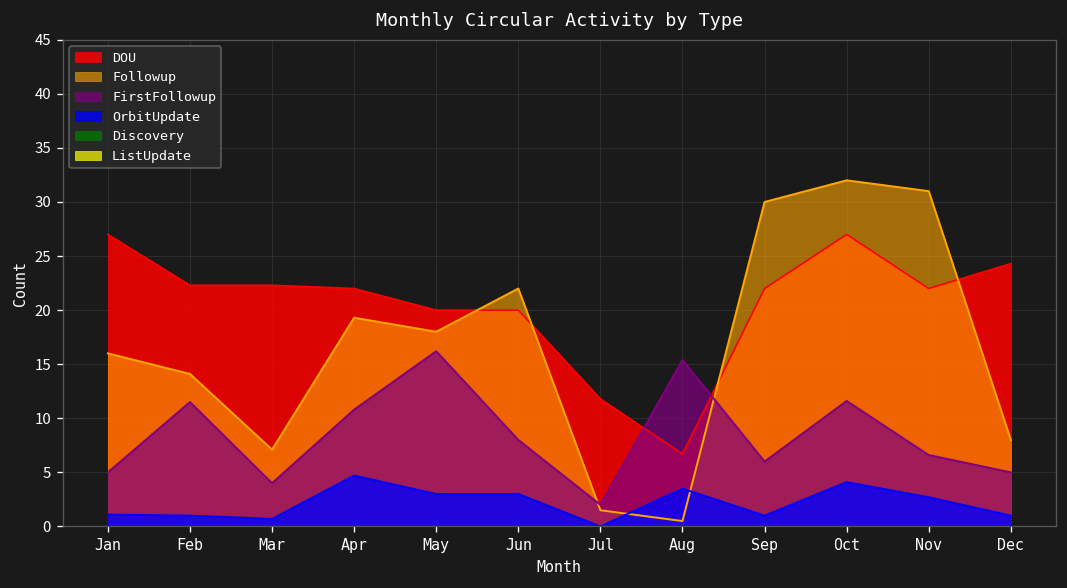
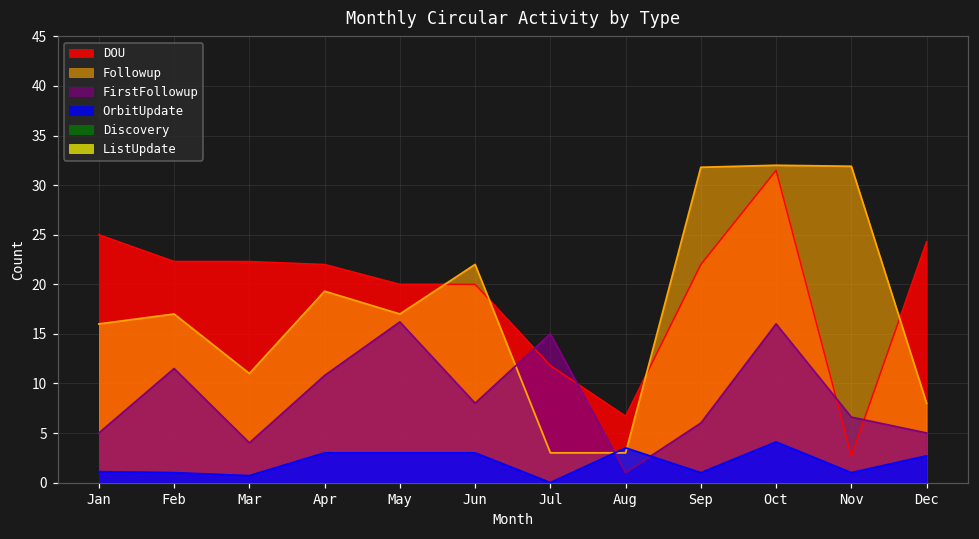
DOU, Jan: 27 -> 25
Followup, Feb: 14 -> 17
Followup, Mar: 7 -> 11
OrbitUpdate, Apr: 5 -> 3
Followup, May: 18 -> 17
Followup, Jul: 2 -> 3
FirstFollowup, Jul: 2 -> 15
Followup, Aug: 1 -> 3
FirstFollowup, Aug: 15 -> 1
Followup, Sep: 30 -> 32
DOU, Oct: 27 -> 32
FirstFollowup, Oct: 12 -> 16
DOU, Nov: 22 -> 3
Followup, Nov: 31 -> 32
OrbitUpdate, Nov: 3 -> 1
OrbitUpdate, Dec: 1 -> 3
